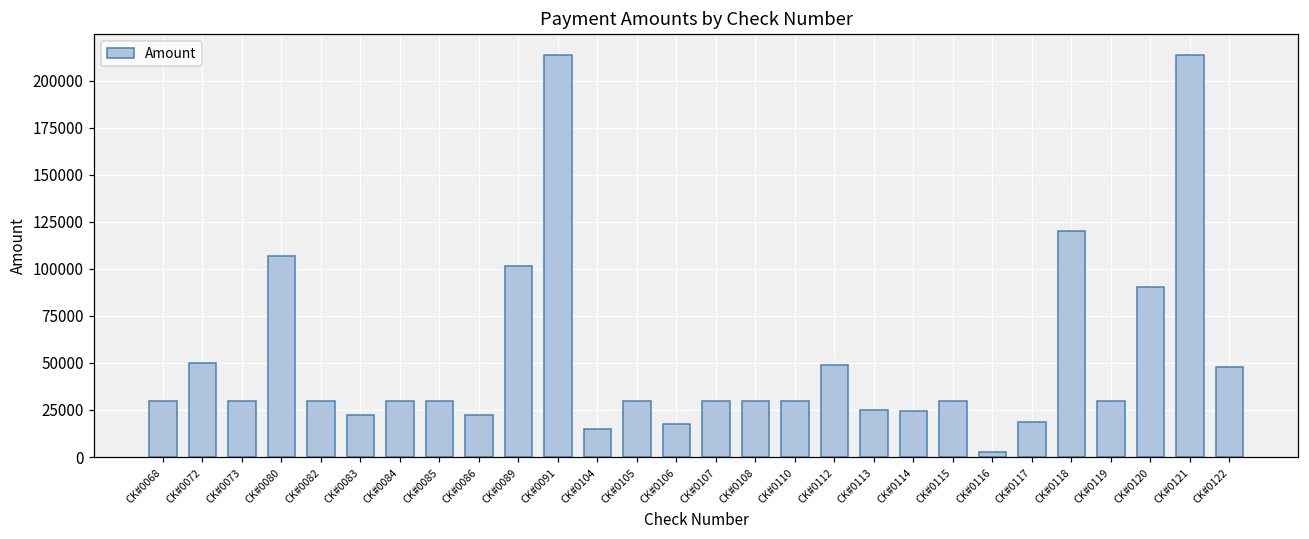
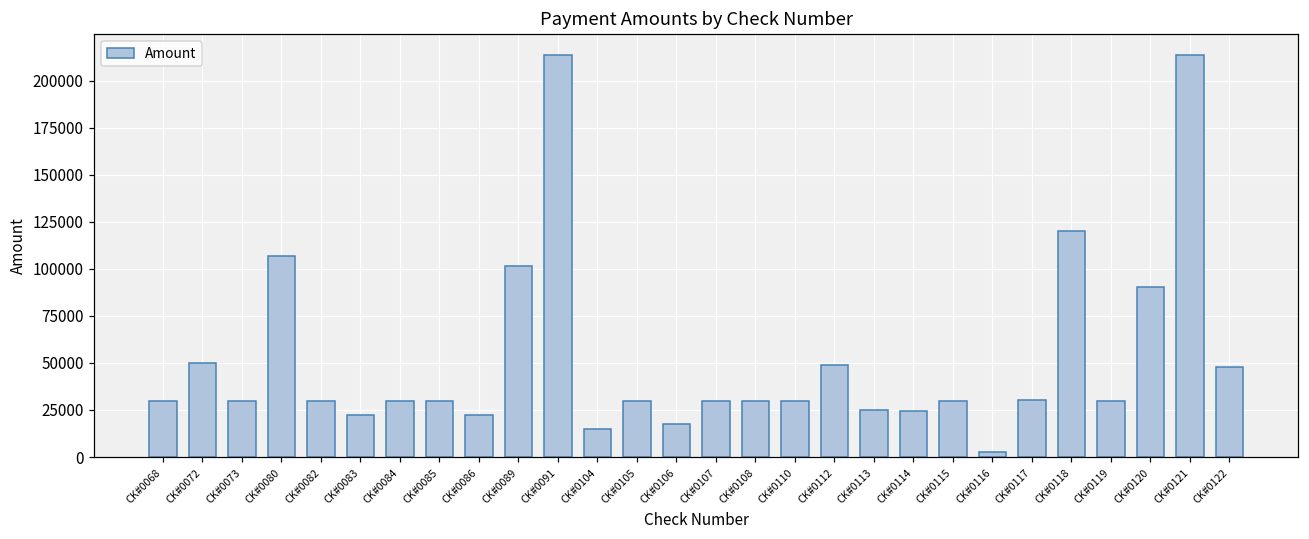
CK#0117: 19000 -> 30000
